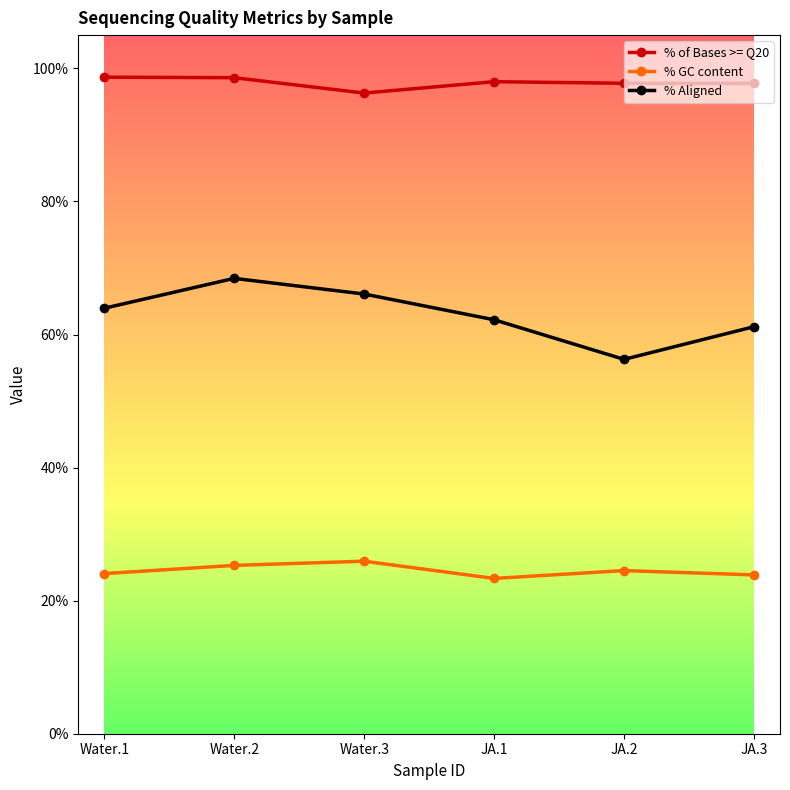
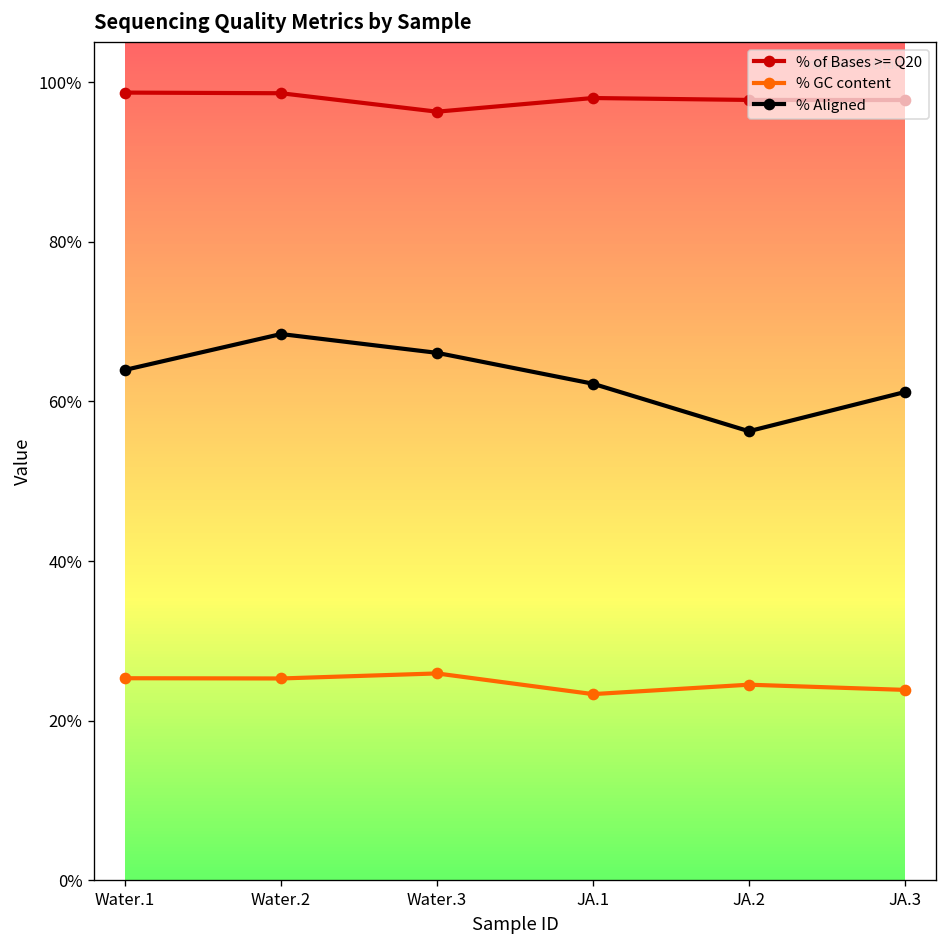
% GC content, Water.1: 24% -> 25%
